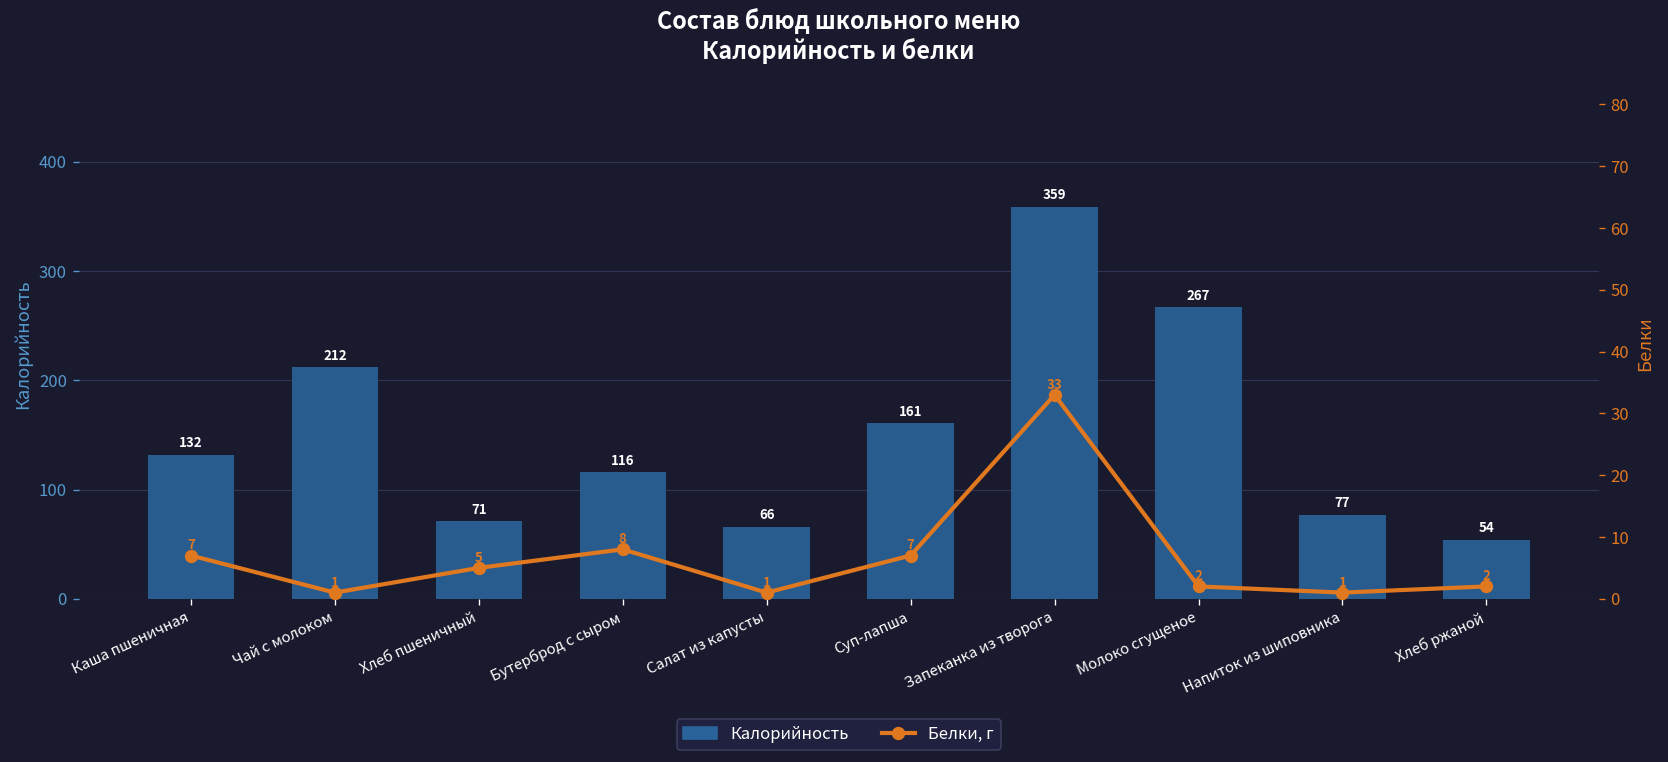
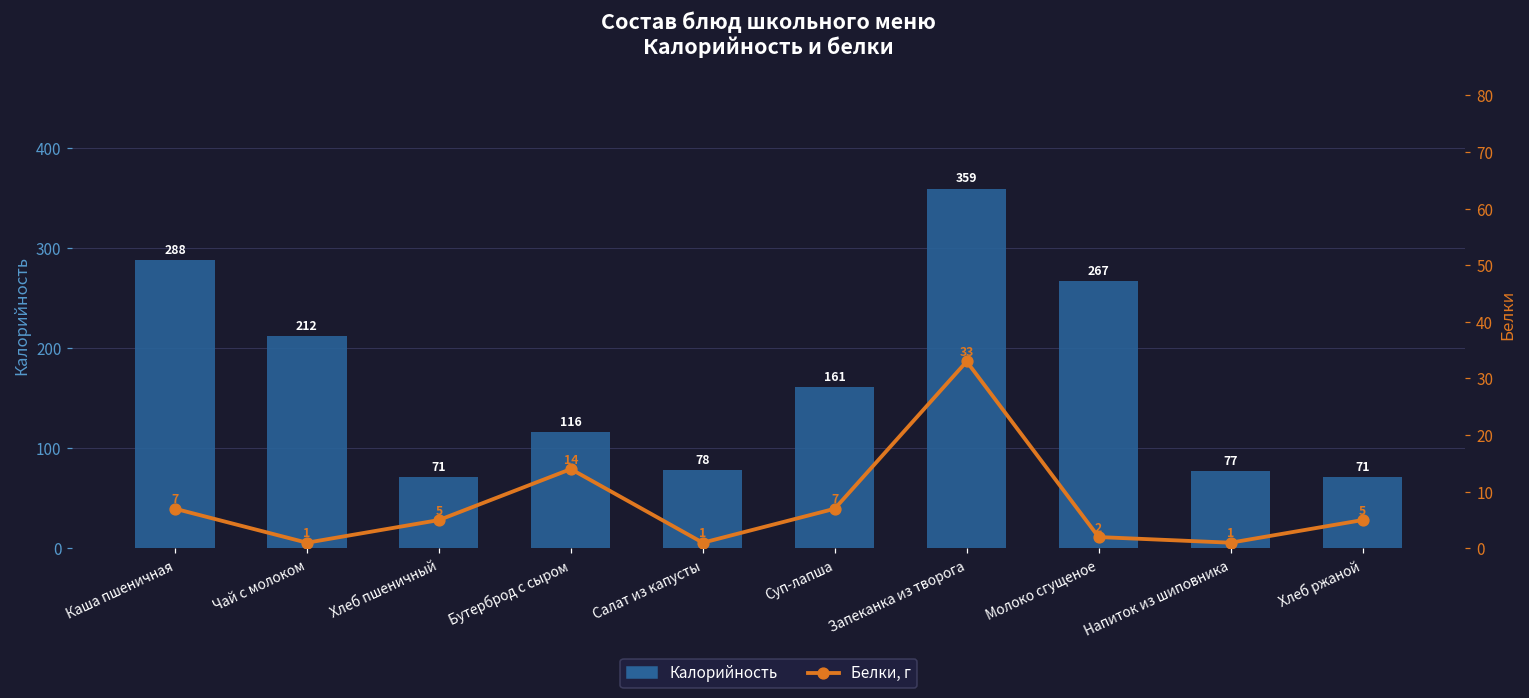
Калорийность, Каша пшеничная: 132 -> 288
Калорийность, Салат из капусты: 66 -> 78
Калорийность, Хлеб ржаной: 54 -> 71
Белки, г, Бутерброд с сыром: 8 -> 14
Белки, г, Хлеб ржаной: 2 -> 5
